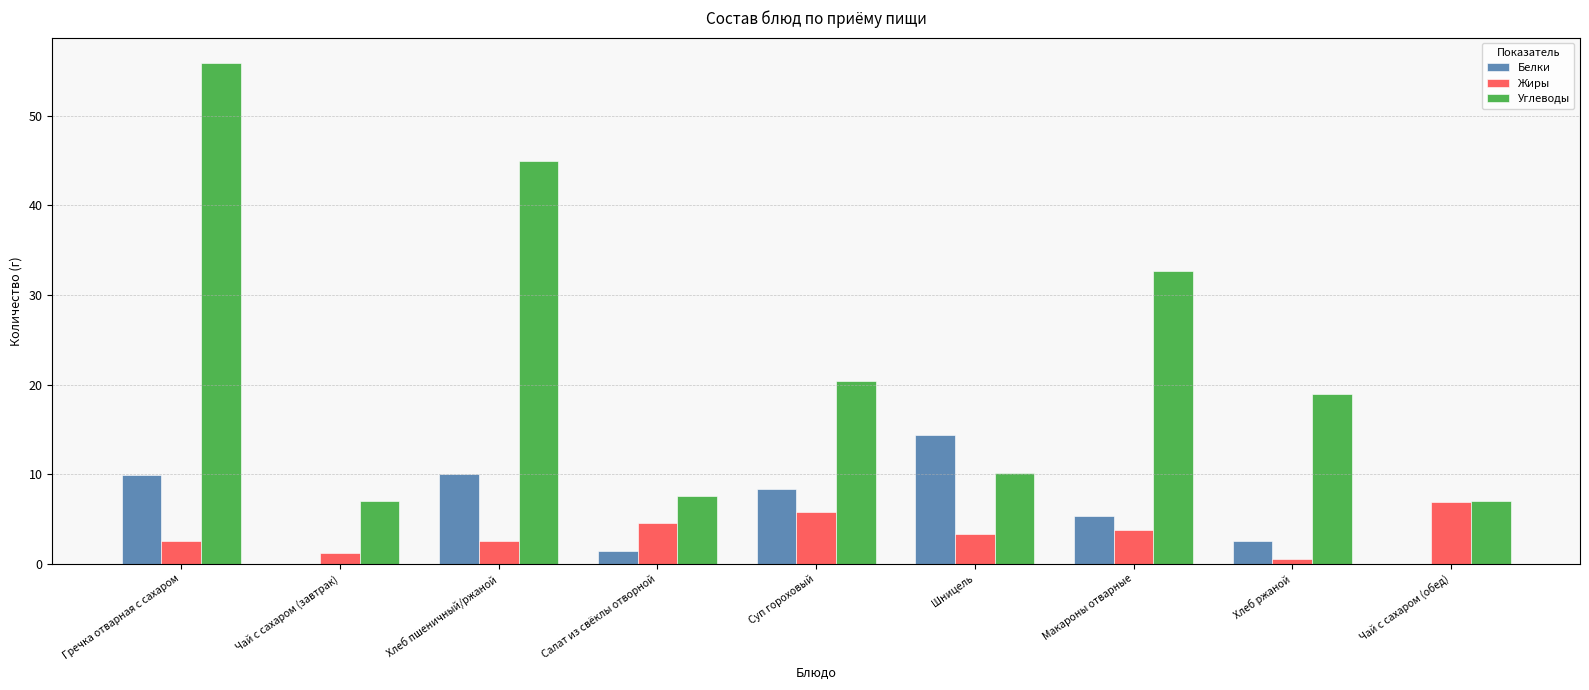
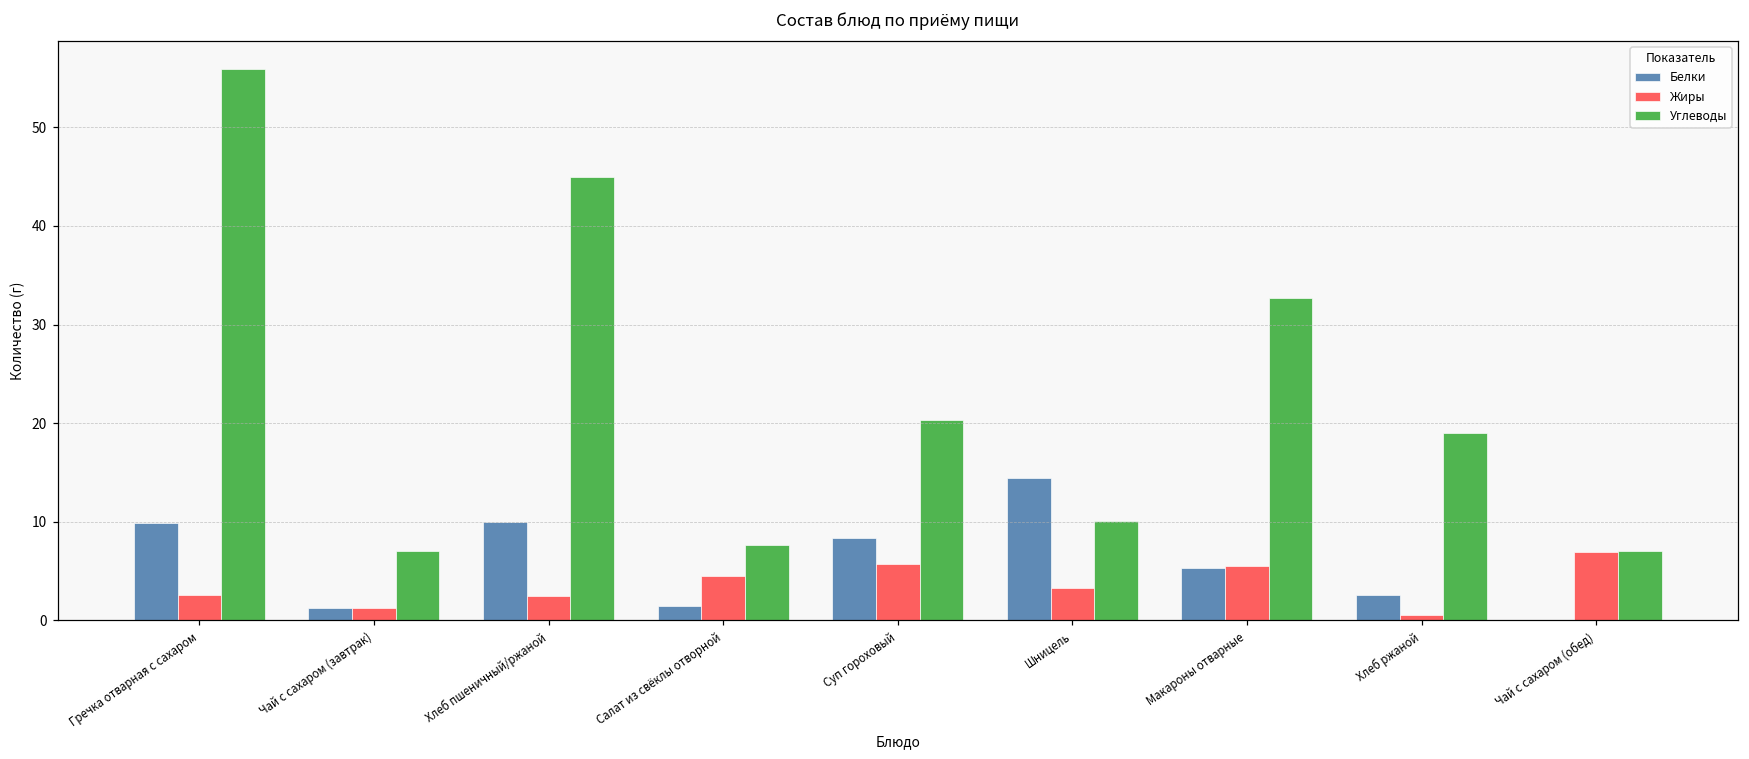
Белки, Чай с сахаром (завтрак): 0 -> 1
Жиры, Макароны отварные: 4 -> 6
